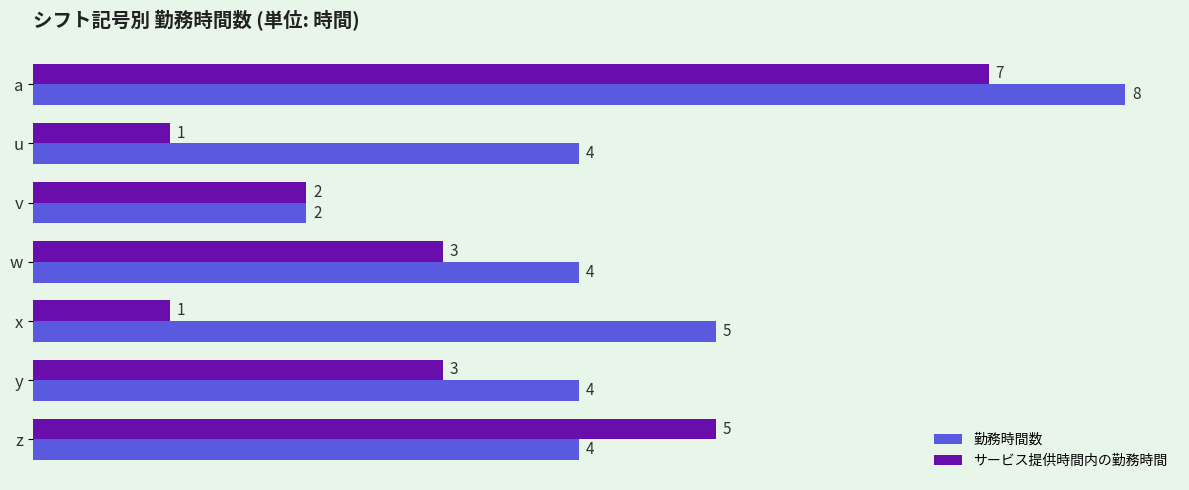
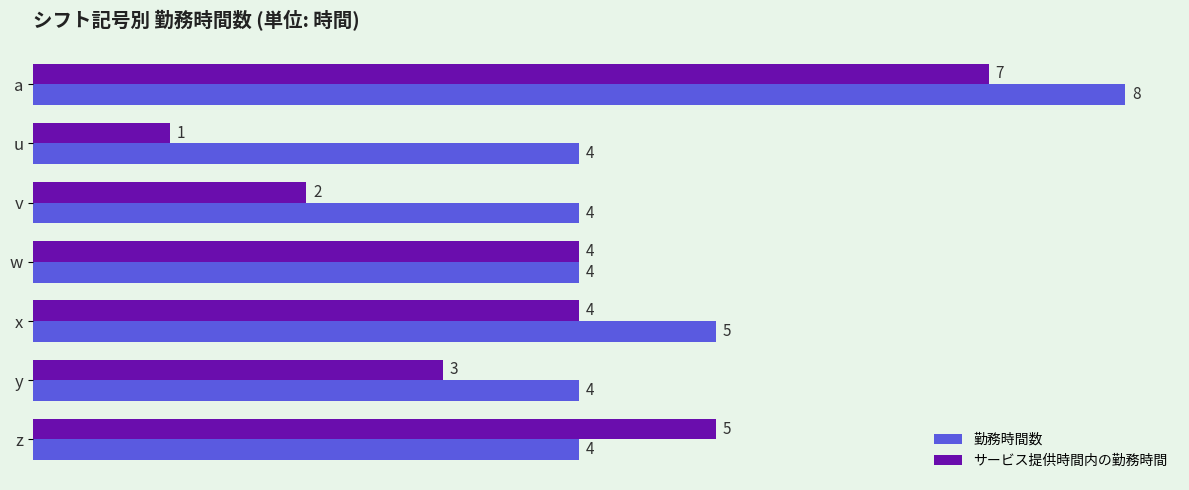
勤務時間数, v: 2 -> 4
サービス提供時間内の勤務時間, w: 3 -> 4
サービス提供時間内の勤務時間, x: 1 -> 4
